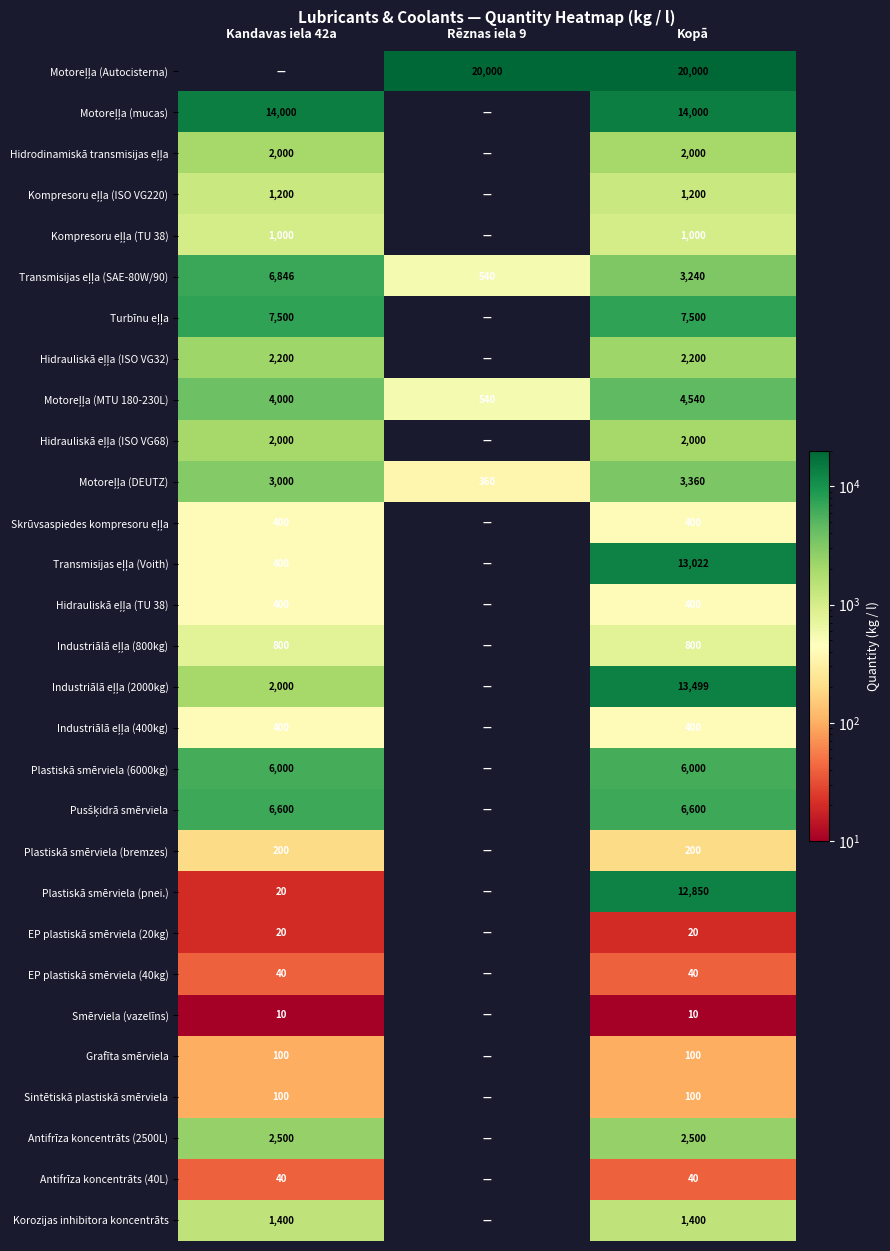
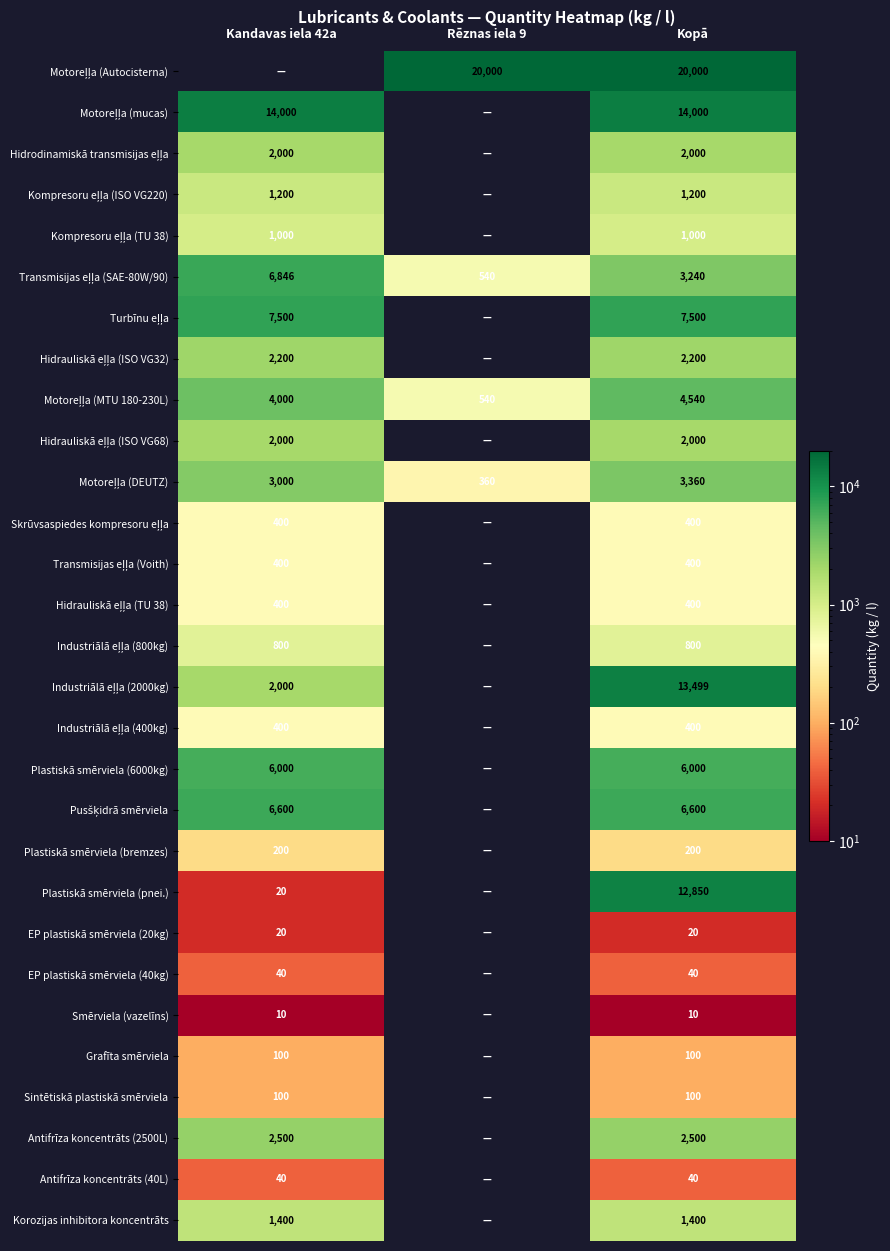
Transmisijas eļļa (Voith), Kopā: 13,022 -> 400
